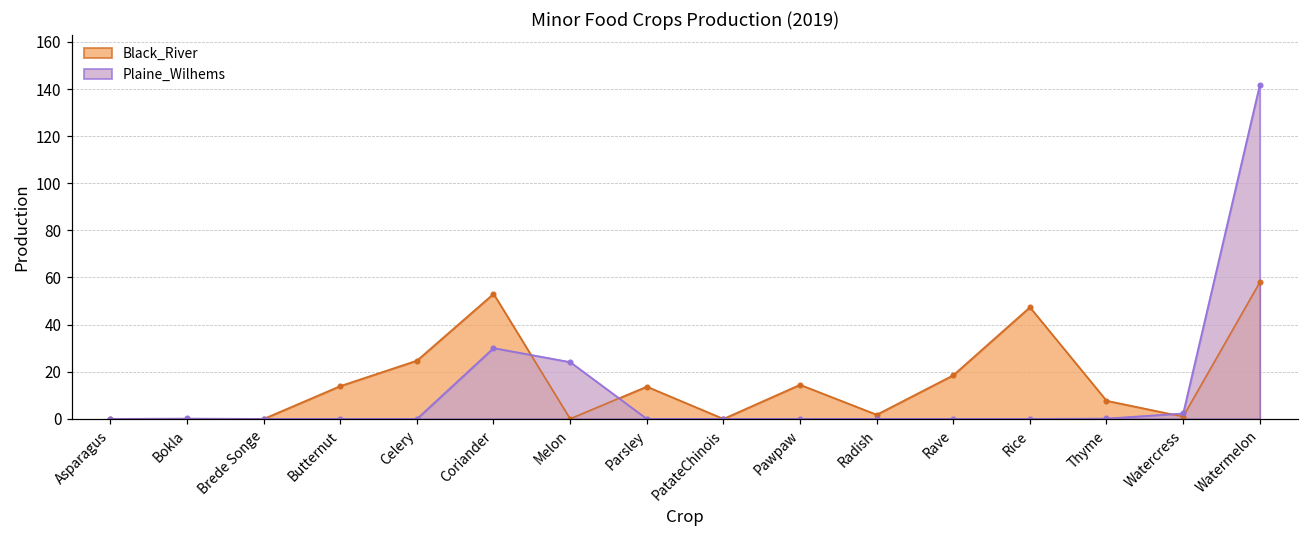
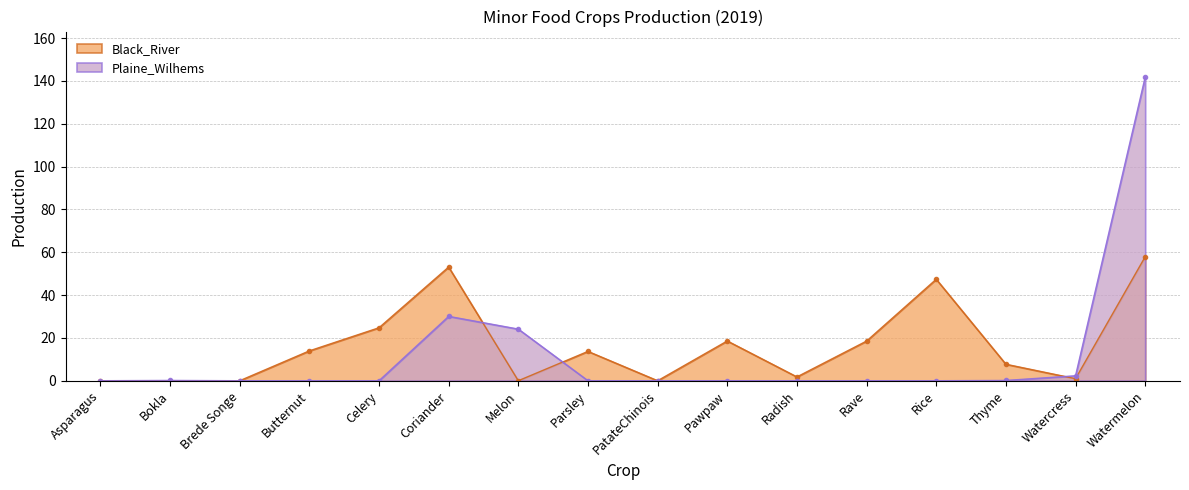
Black_River, Pawpaw: 14 -> 19
